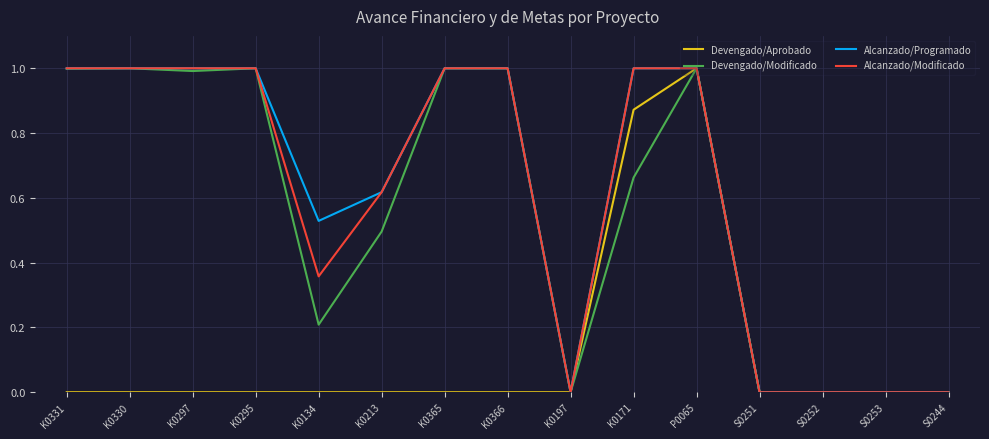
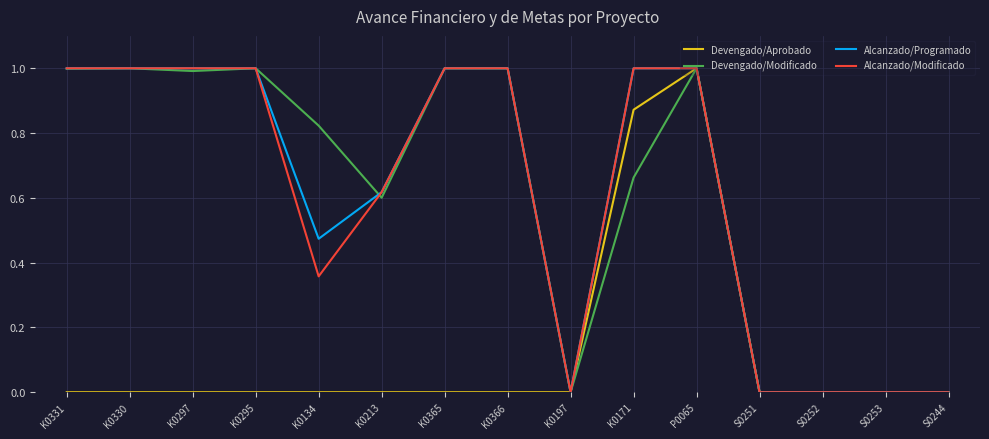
Devengado/Modificado, K0134: 0.21 -> 0.82
Alcanzado/Programado, K0134: 0.53 -> 0.47
Devengado/Modificado, K0213: 0.50 -> 0.60
